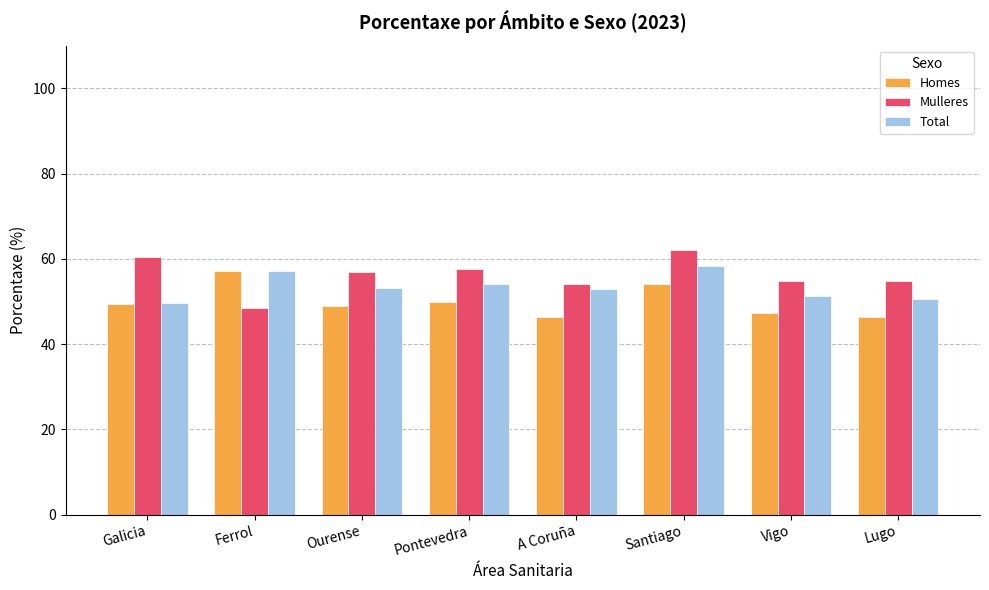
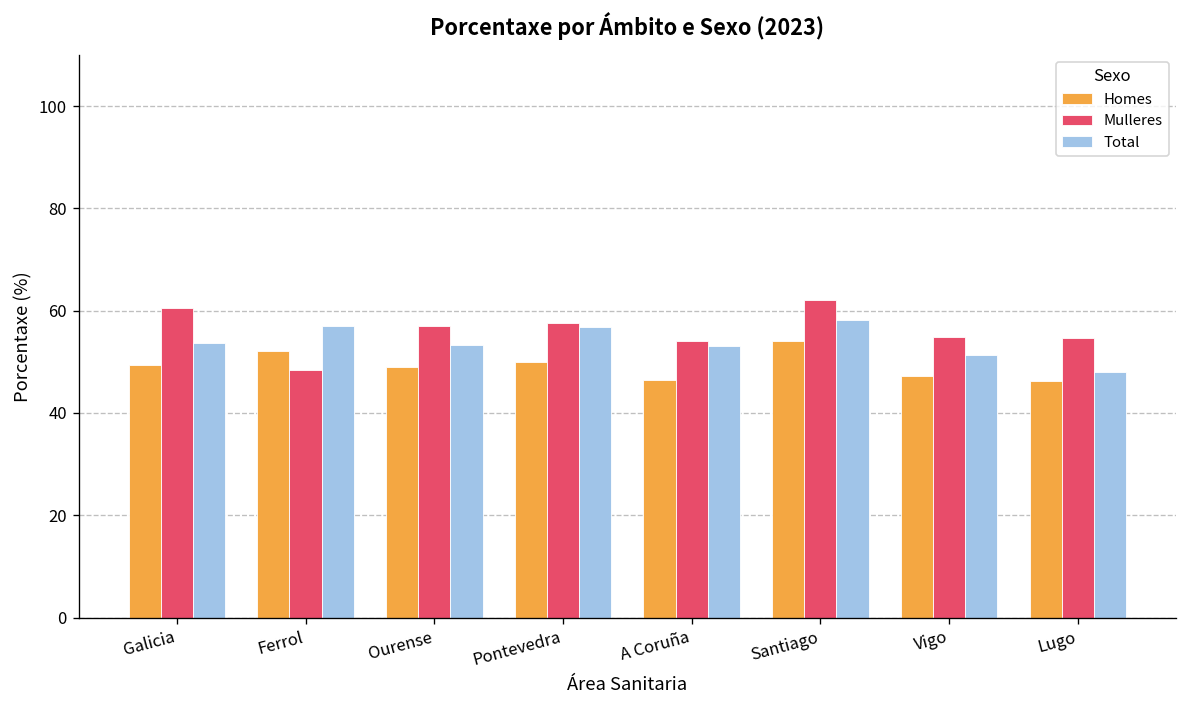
Total, Galicia: 50 -> 54
Homes, Ferrol: 57 -> 52
Total, Pontevedra: 54 -> 57
Total, Lugo: 51 -> 48
